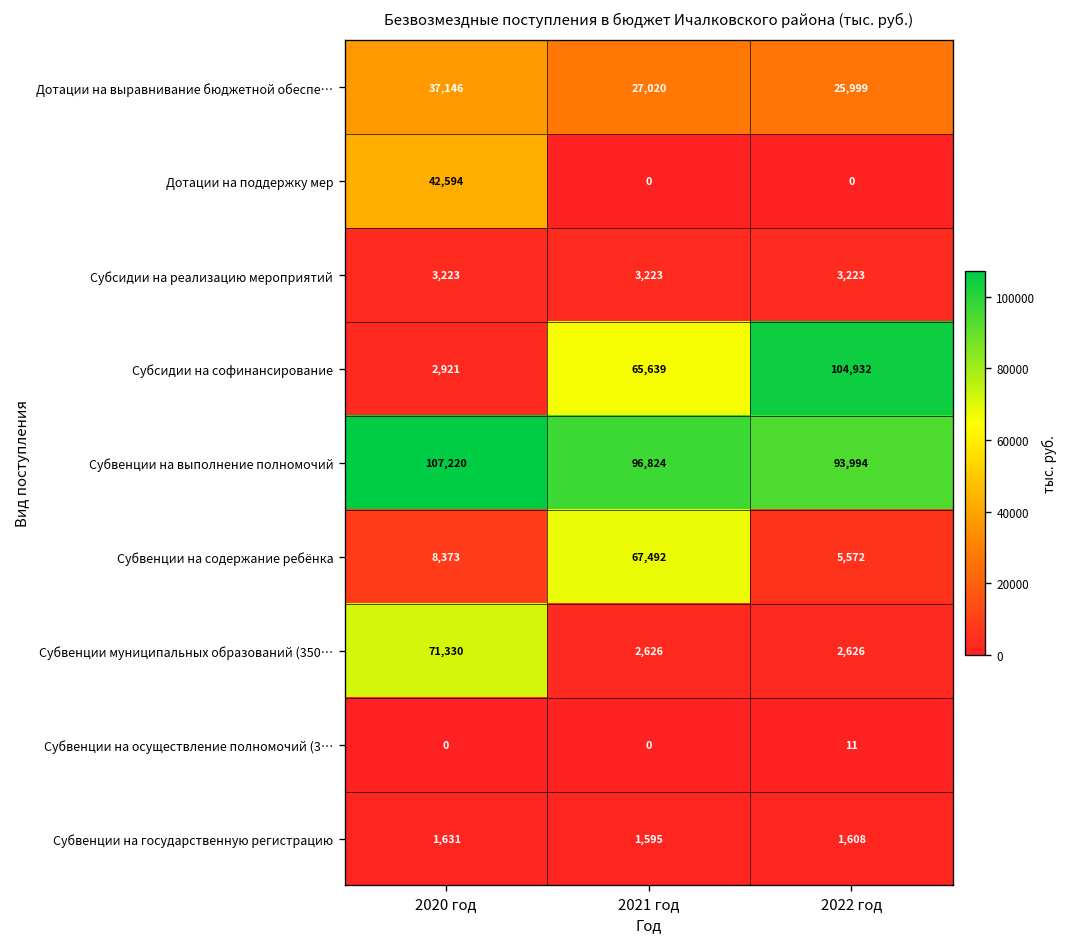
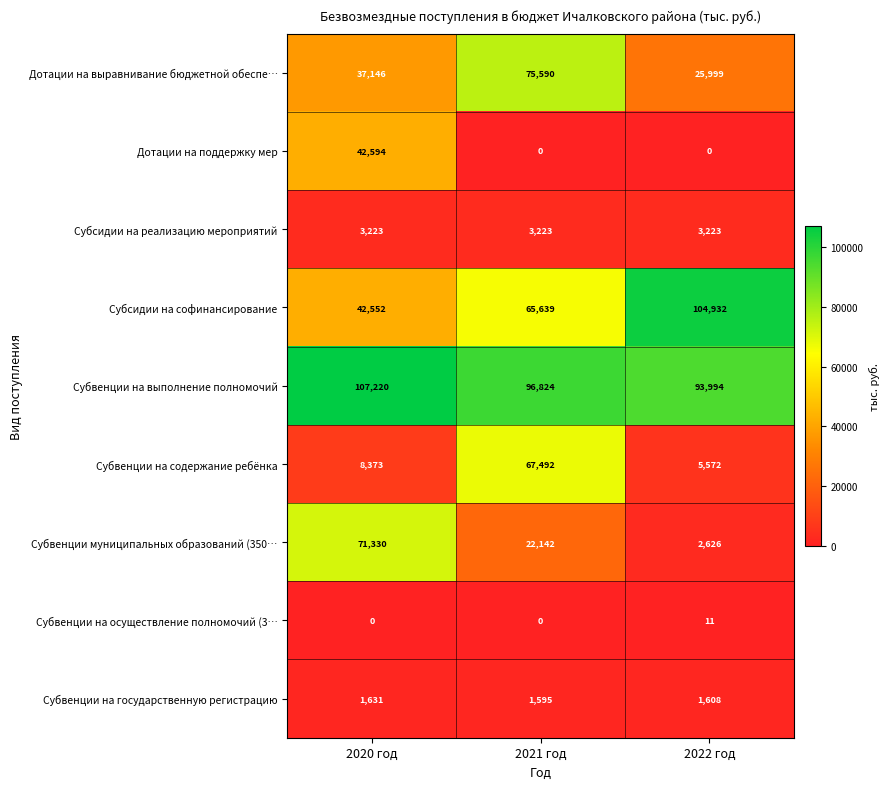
Дотации на выравнивание бюджетной обеспе…, 2021 год: 27,020 -> 75,590
Субсидии на софинансирование, 2020 год: 2,921 -> 42,552
Субвенции муниципальных образований (350…, 2021 год: 2,626 -> 22,142
